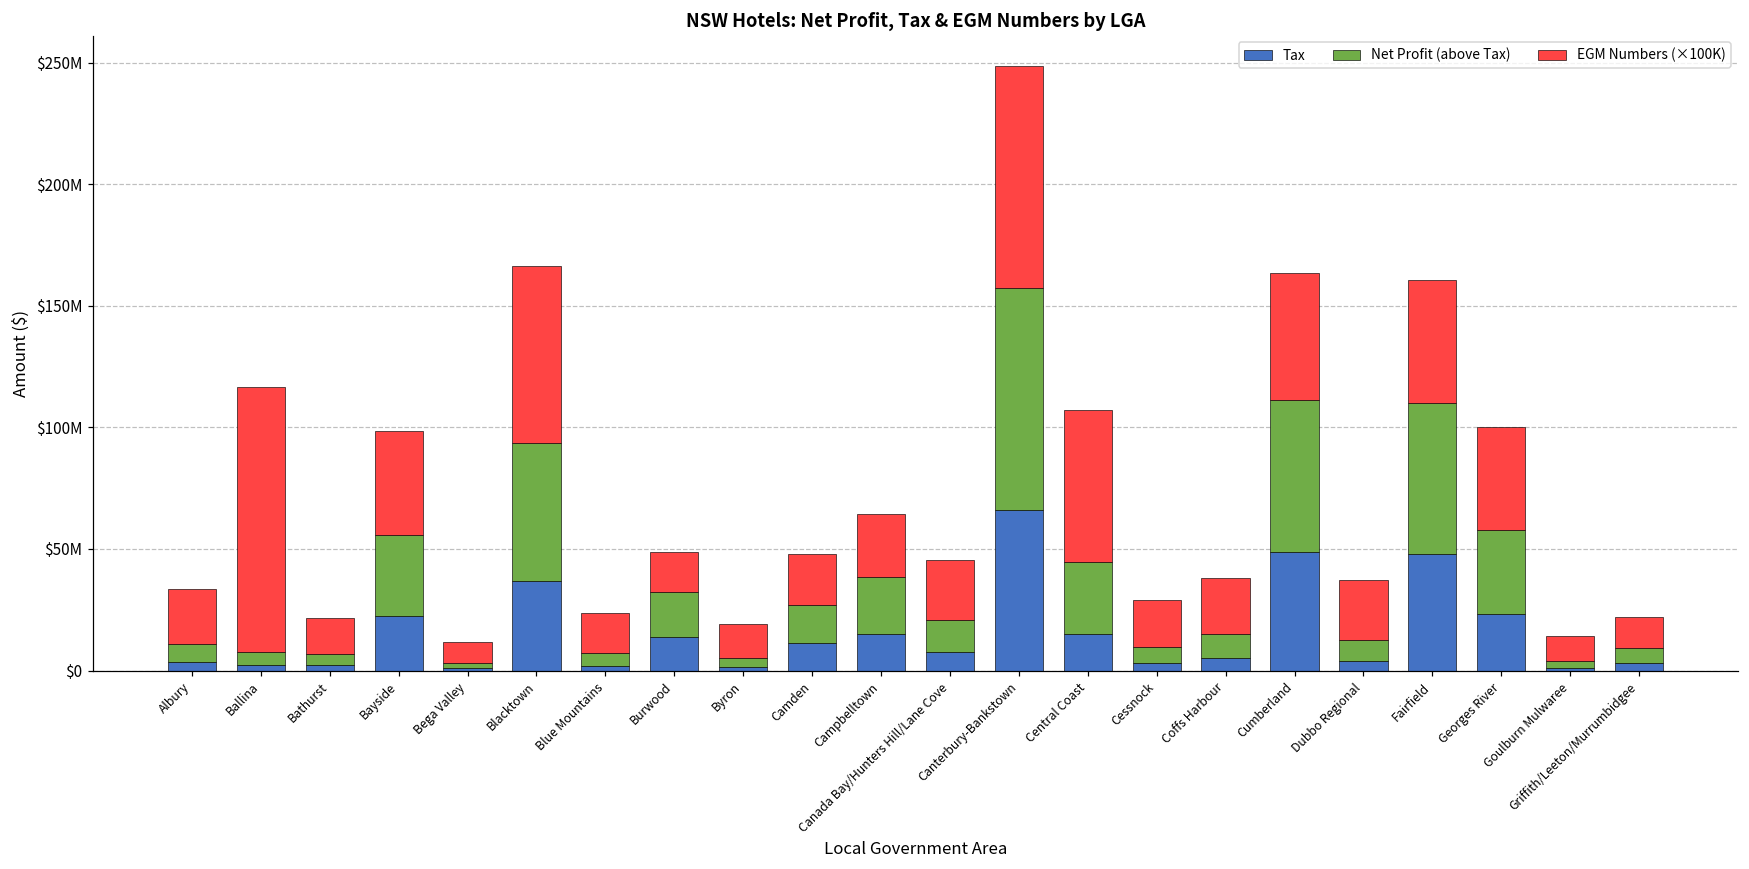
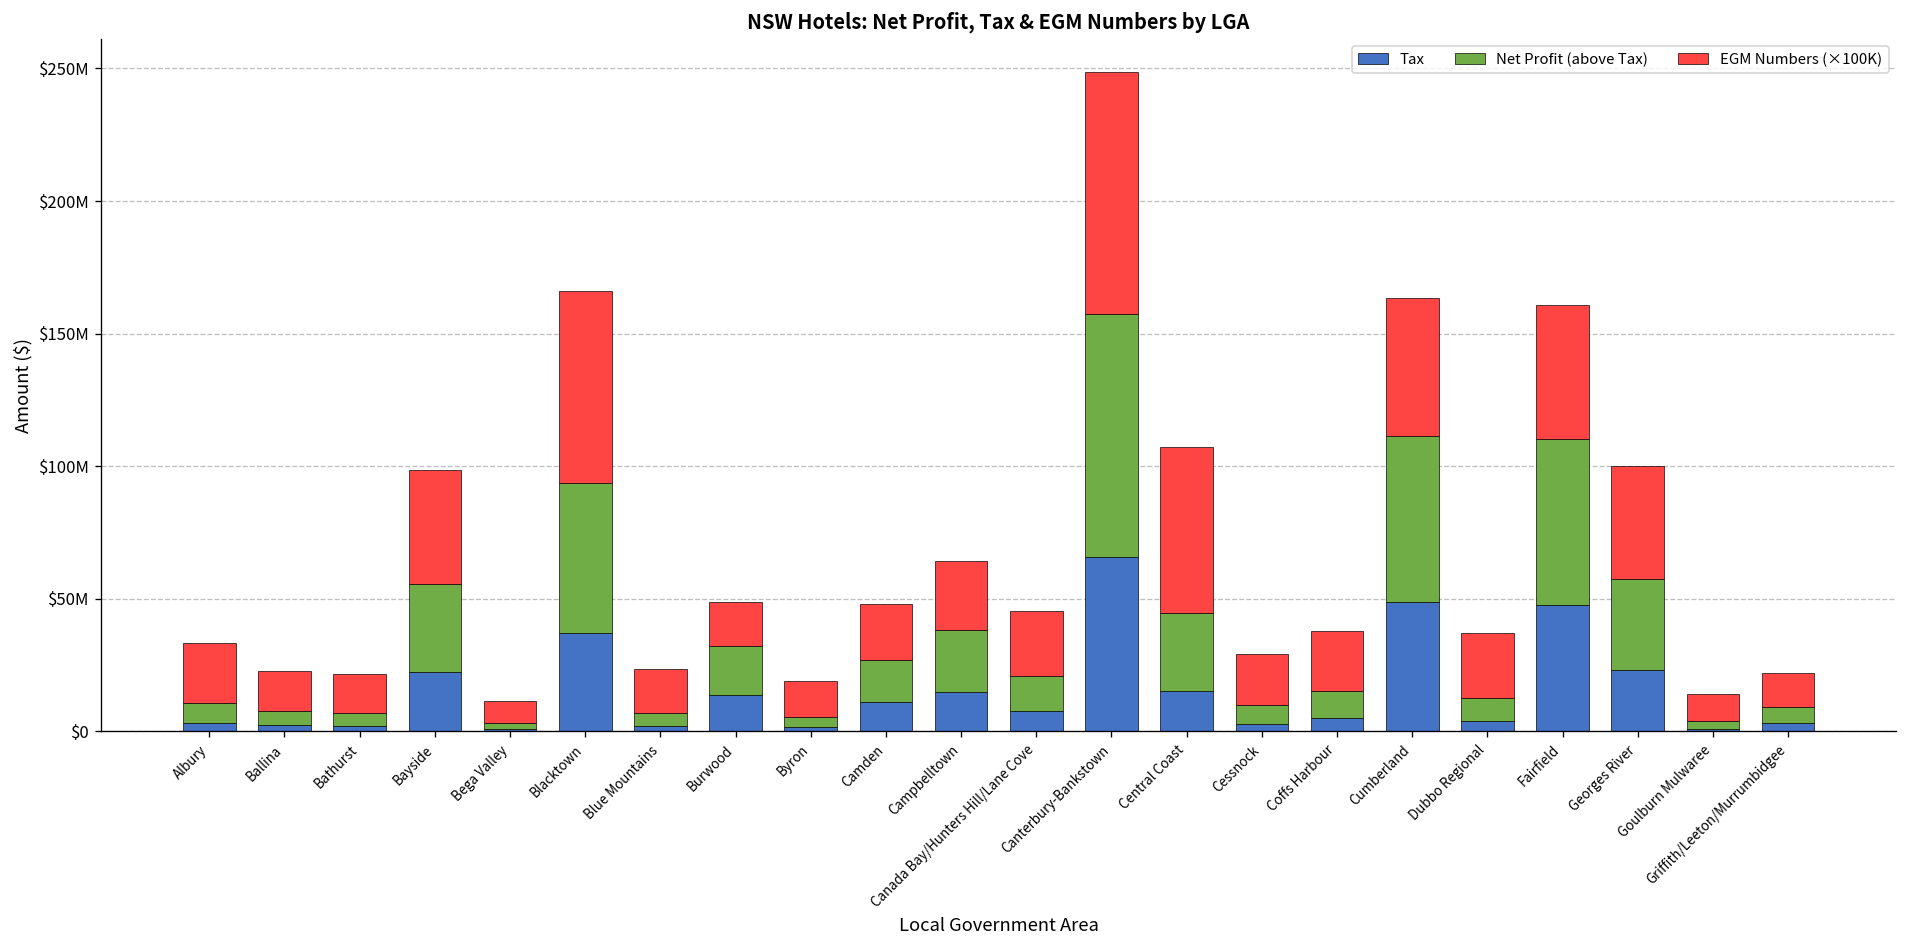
EGM Numbers (×100K), Ballina: $109000000 -> $15000000
